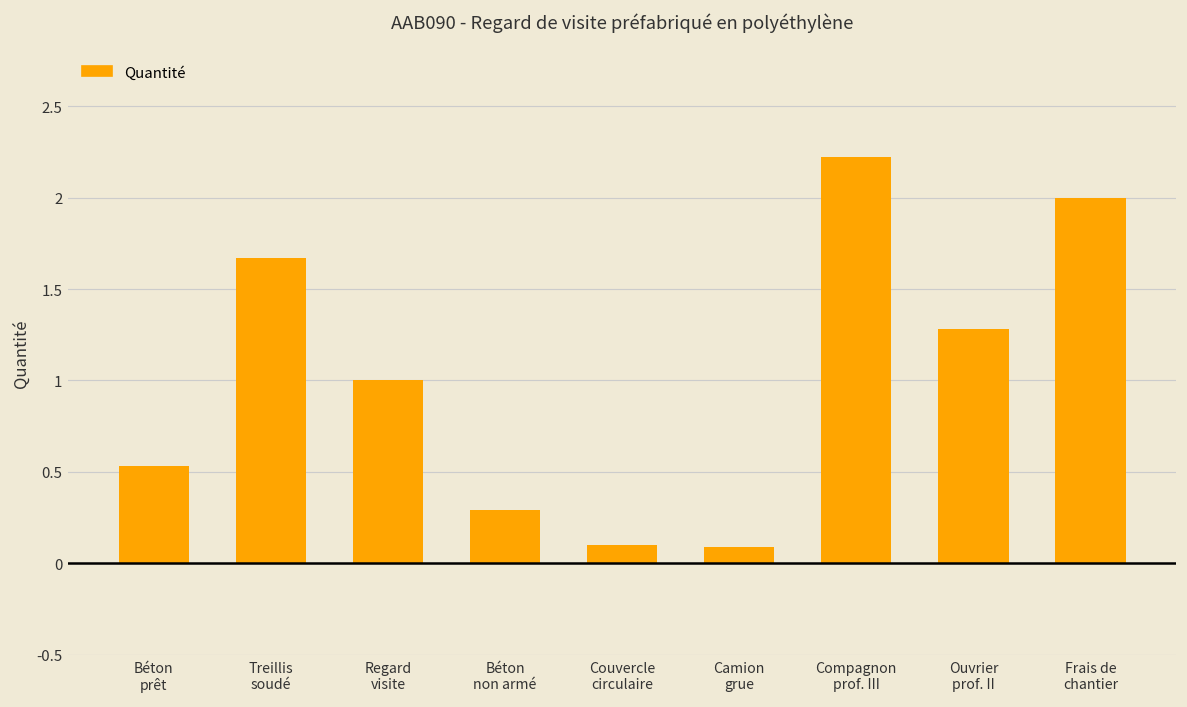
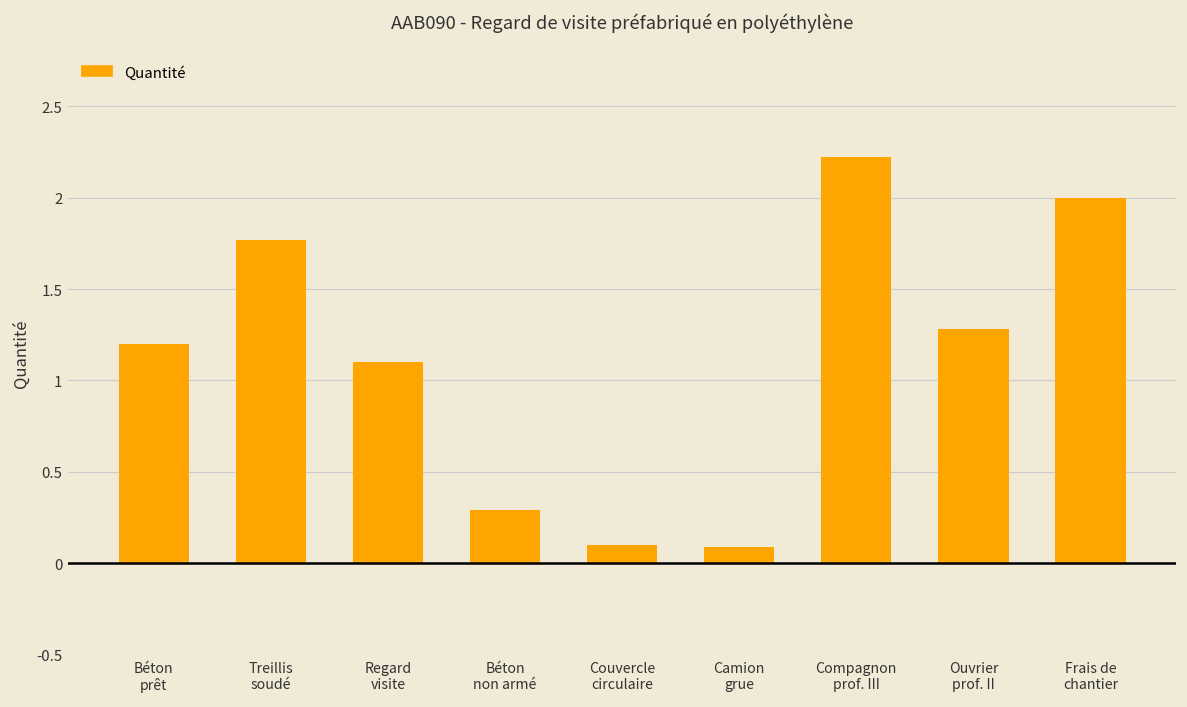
Béton prêt: 0.53 -> 1.20
Treillis soudé: 1.67 -> 1.77
Regard visite: 1.0 -> 1.1
